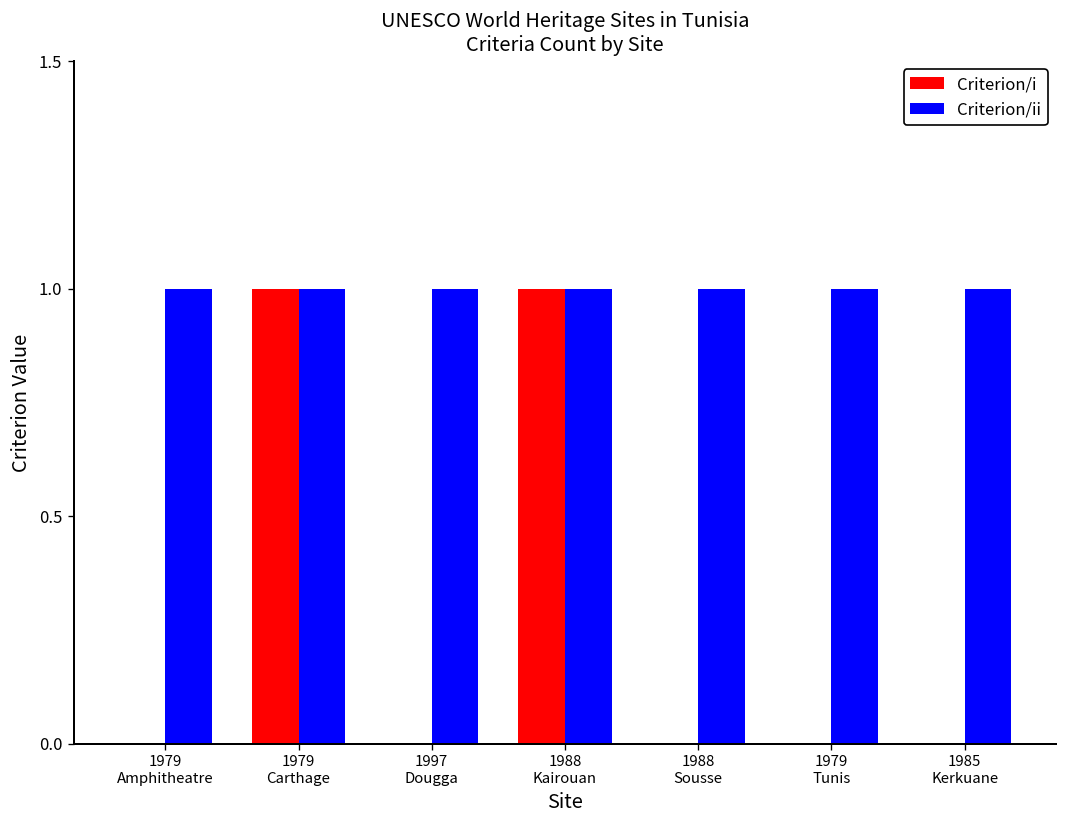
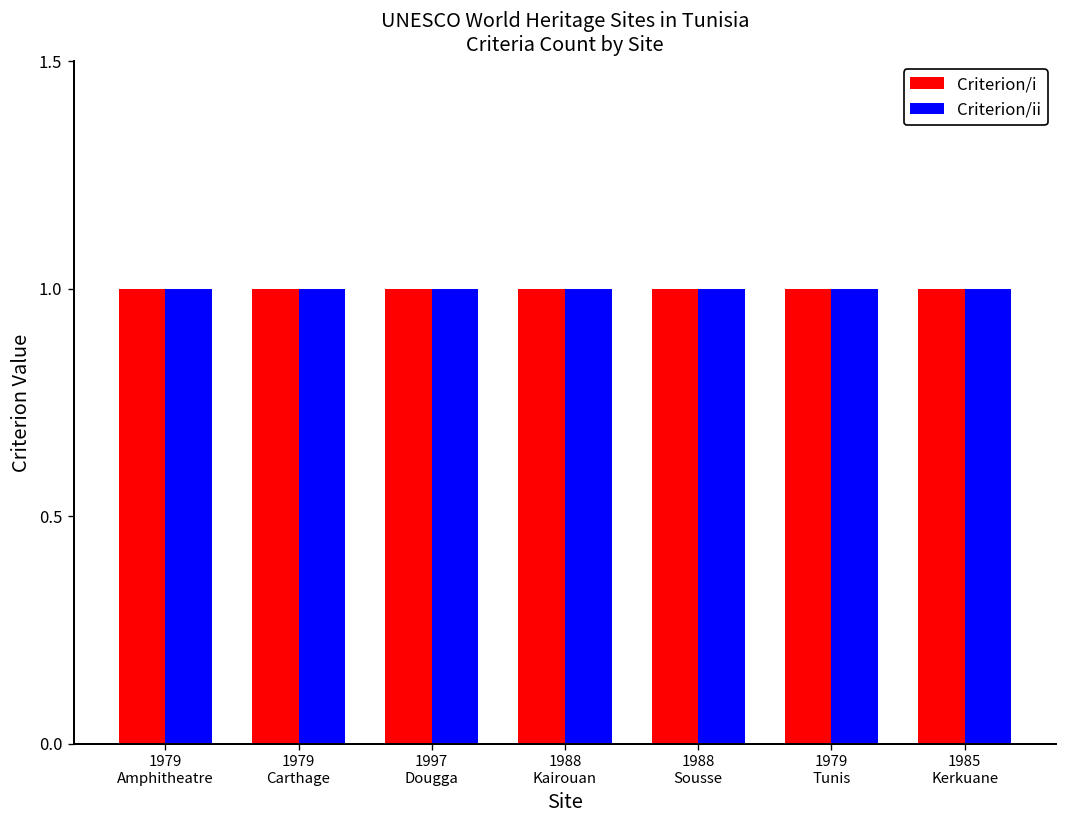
Criterion/i, 1979 Amphitheatre: 0 -> 1
Criterion/i, 1997 Dougga: 0 -> 1
Criterion/i, 1988 Sousse: 0 -> 1
Criterion/i, 1979 Tunis: 0 -> 1
Criterion/i, 1985 Kerkuane: 0 -> 1
